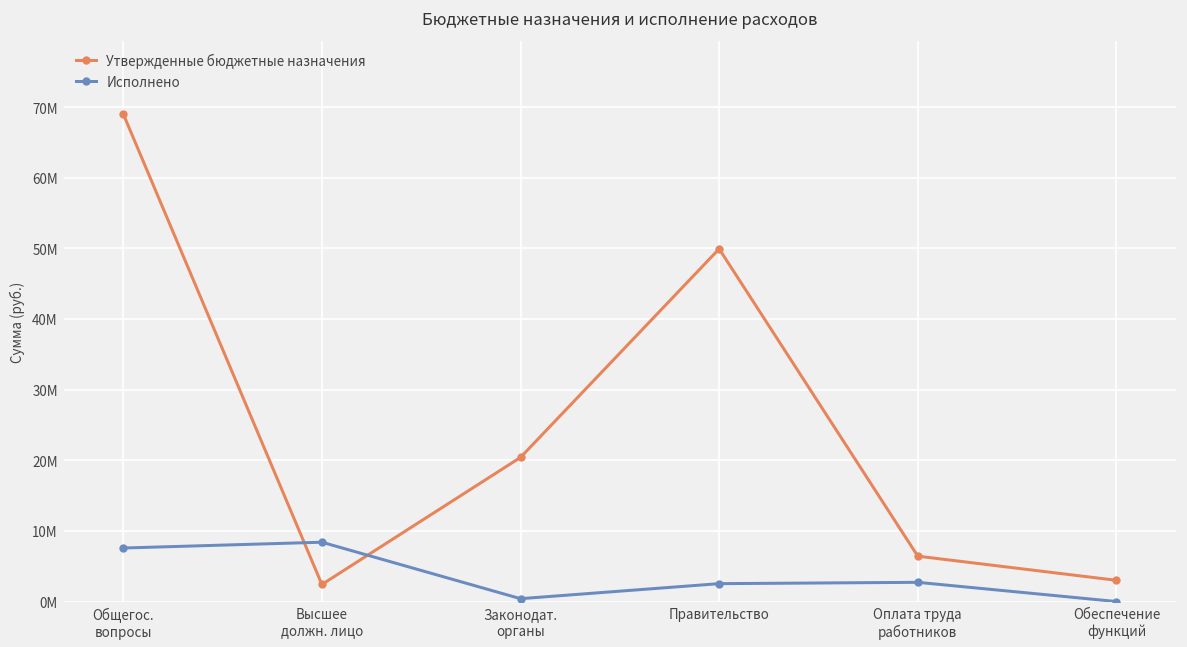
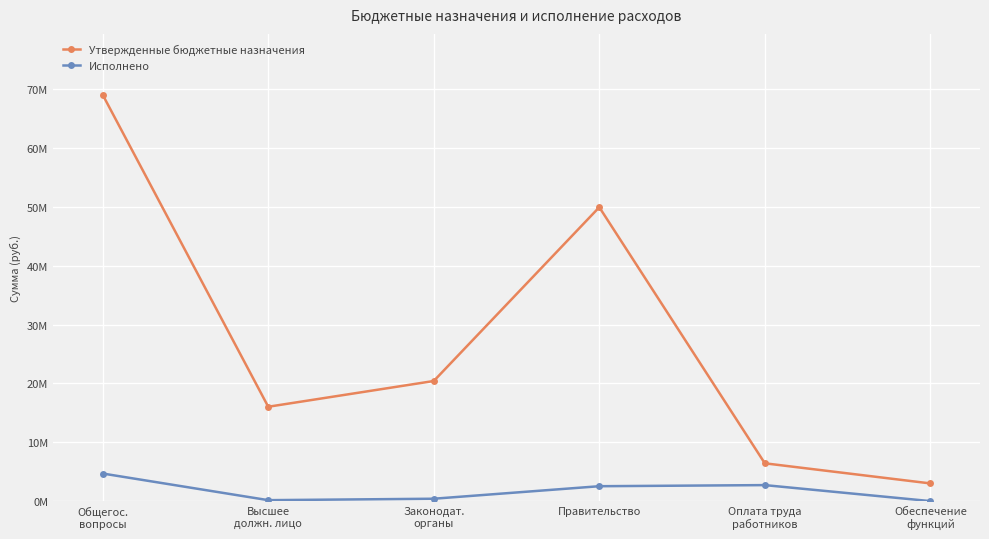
Исполнено, Общегос. вопросы: 8000000 -> 5000000
Утвержденные бюджетные назначения, Высшее должн. лицо: 2000000 -> 16000000
Исполнено, Высшее должн. лицо: 8000000 -> 0
